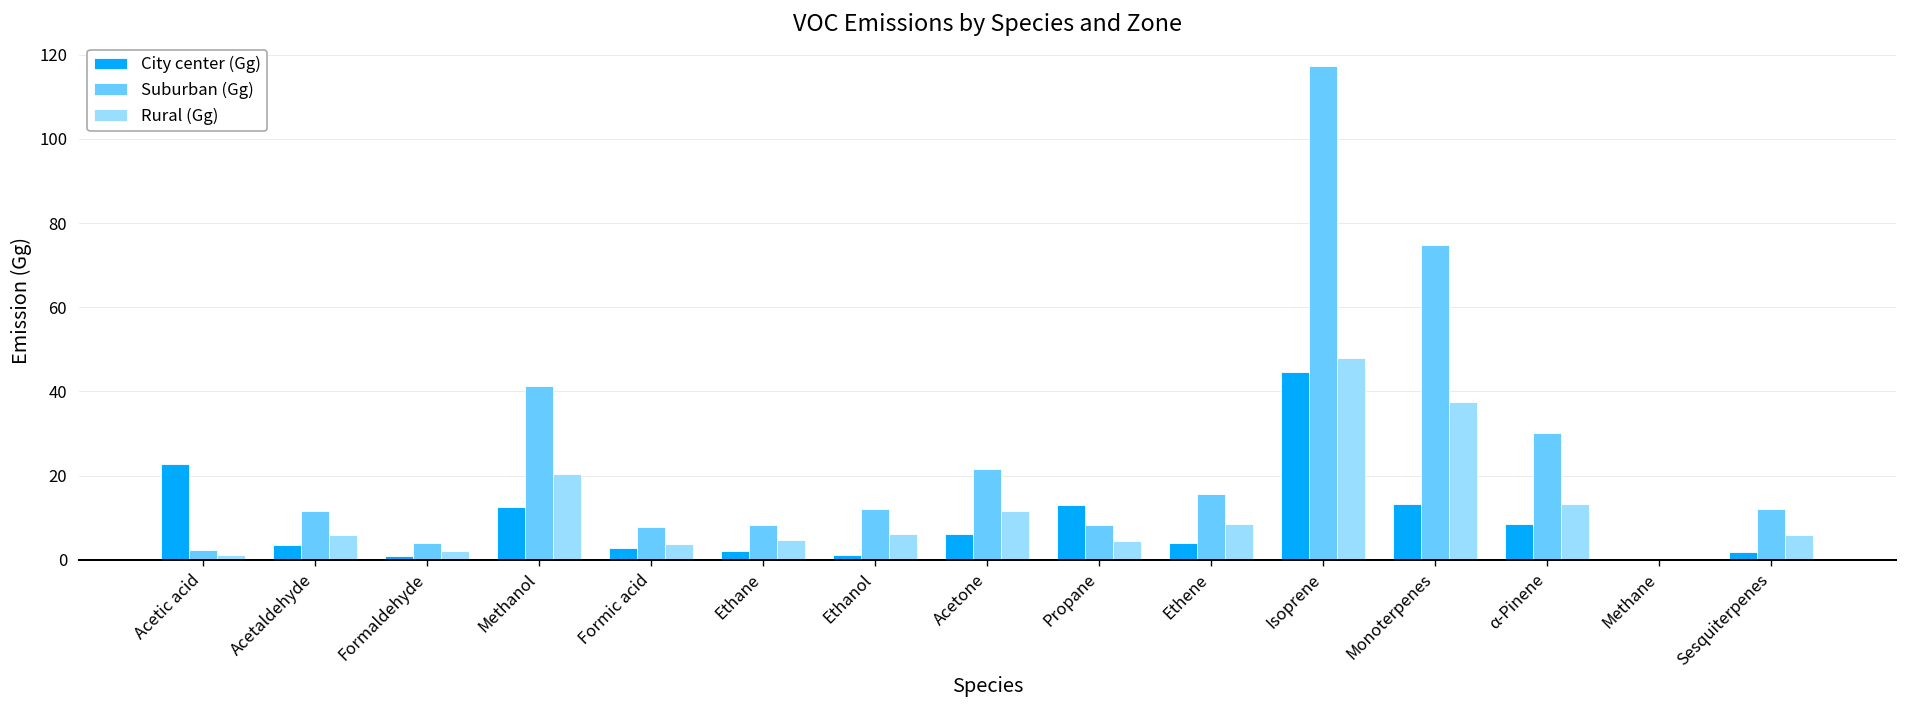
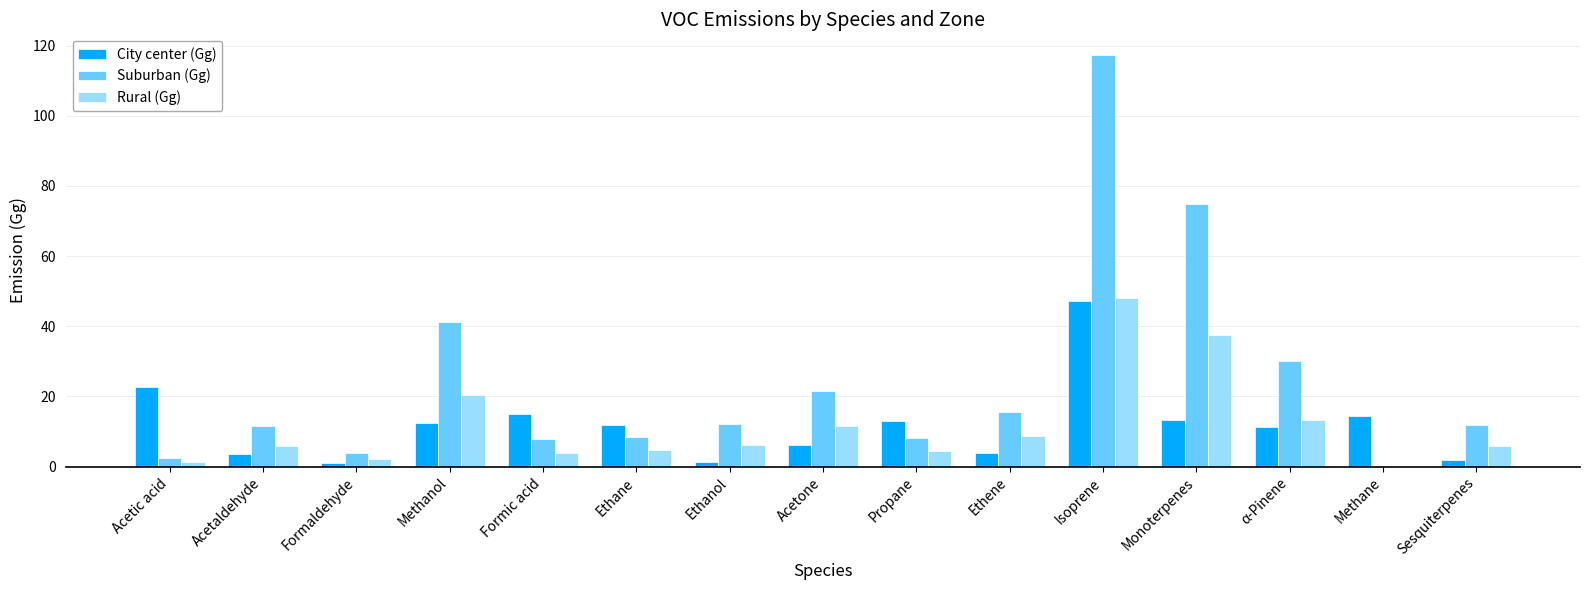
City center (Gg), Formic acid: 3 -> 15
City center (Gg), Ethane: 2 -> 12
City center (Gg), Isoprene: 45 -> 47
City center (Gg), α-Pinene: 9 -> 11
City center (Gg), Methane: 0 -> 14
